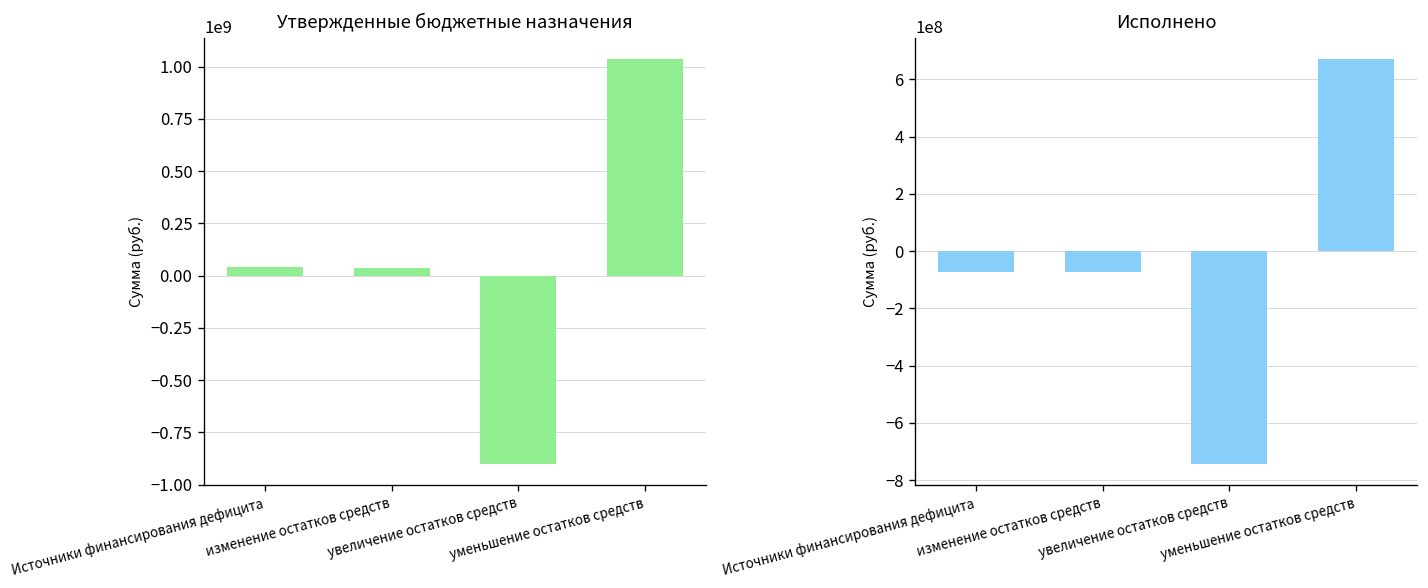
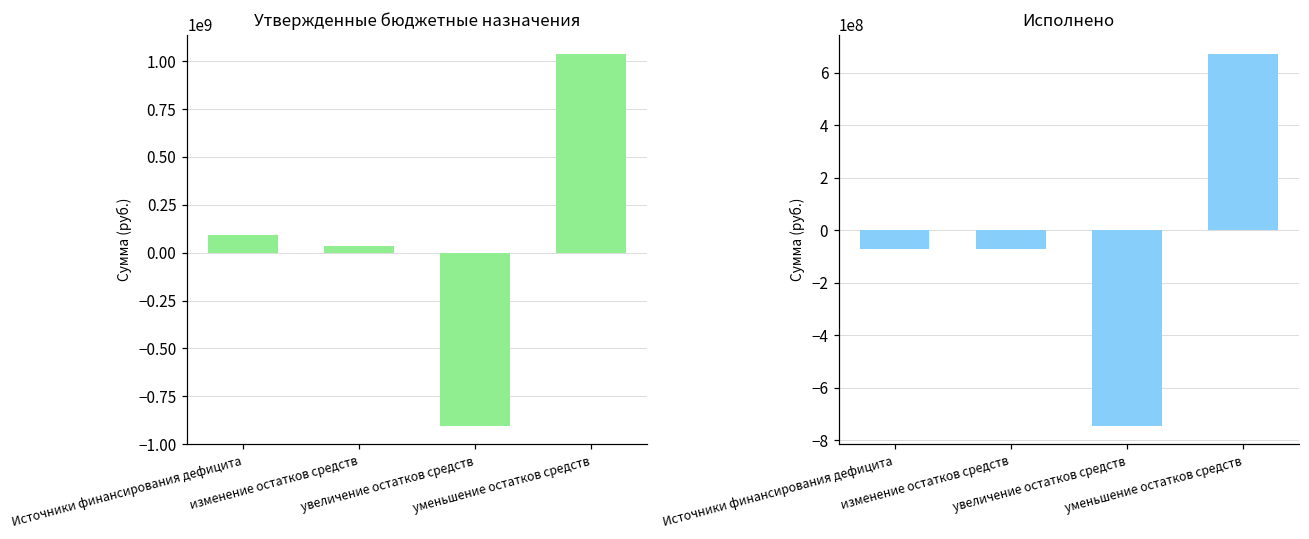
Утвержденные бюджетные назначения, Источники финансирования дефицита: 40000000 -> 90000000
